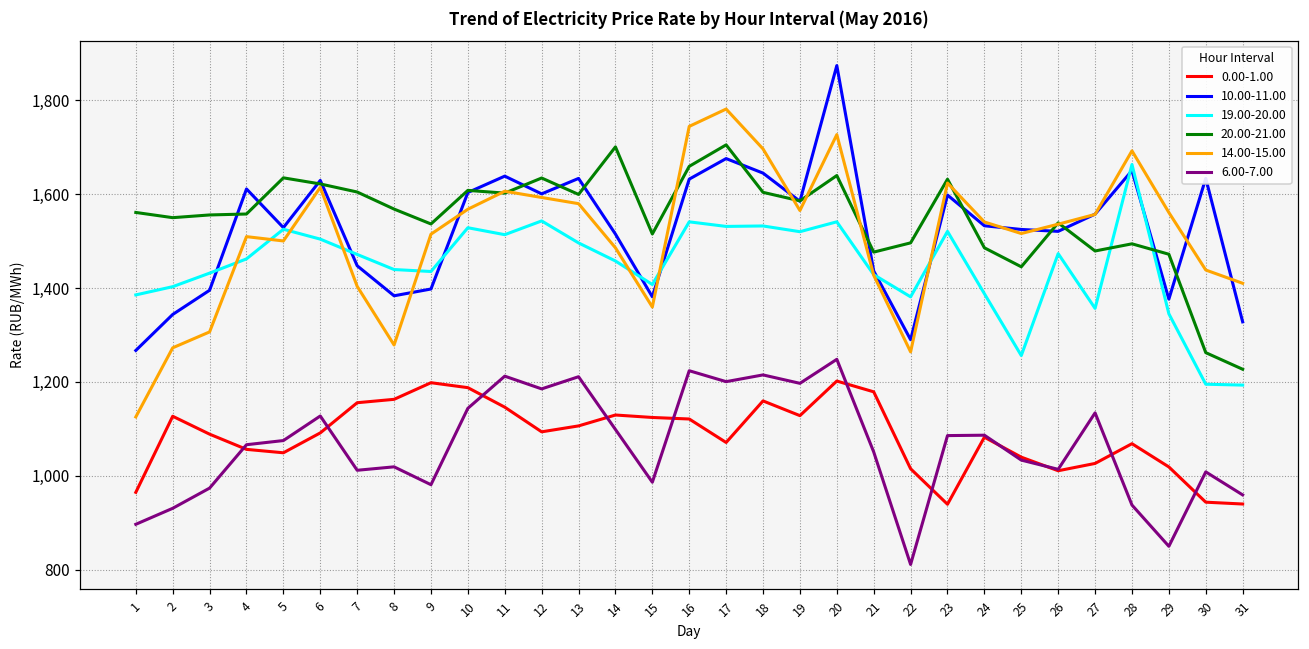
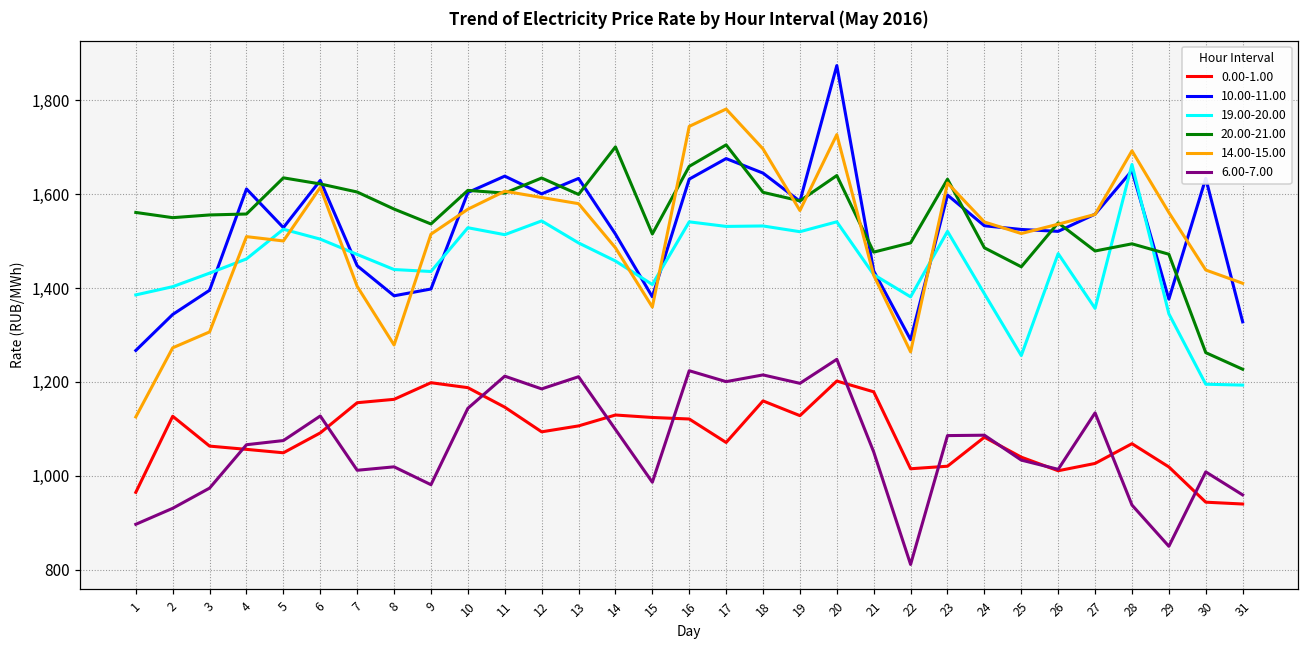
0.00-1.00, 3: 1,090 -> 1,060
0.00-1.00, 23: 940 -> 1,020
